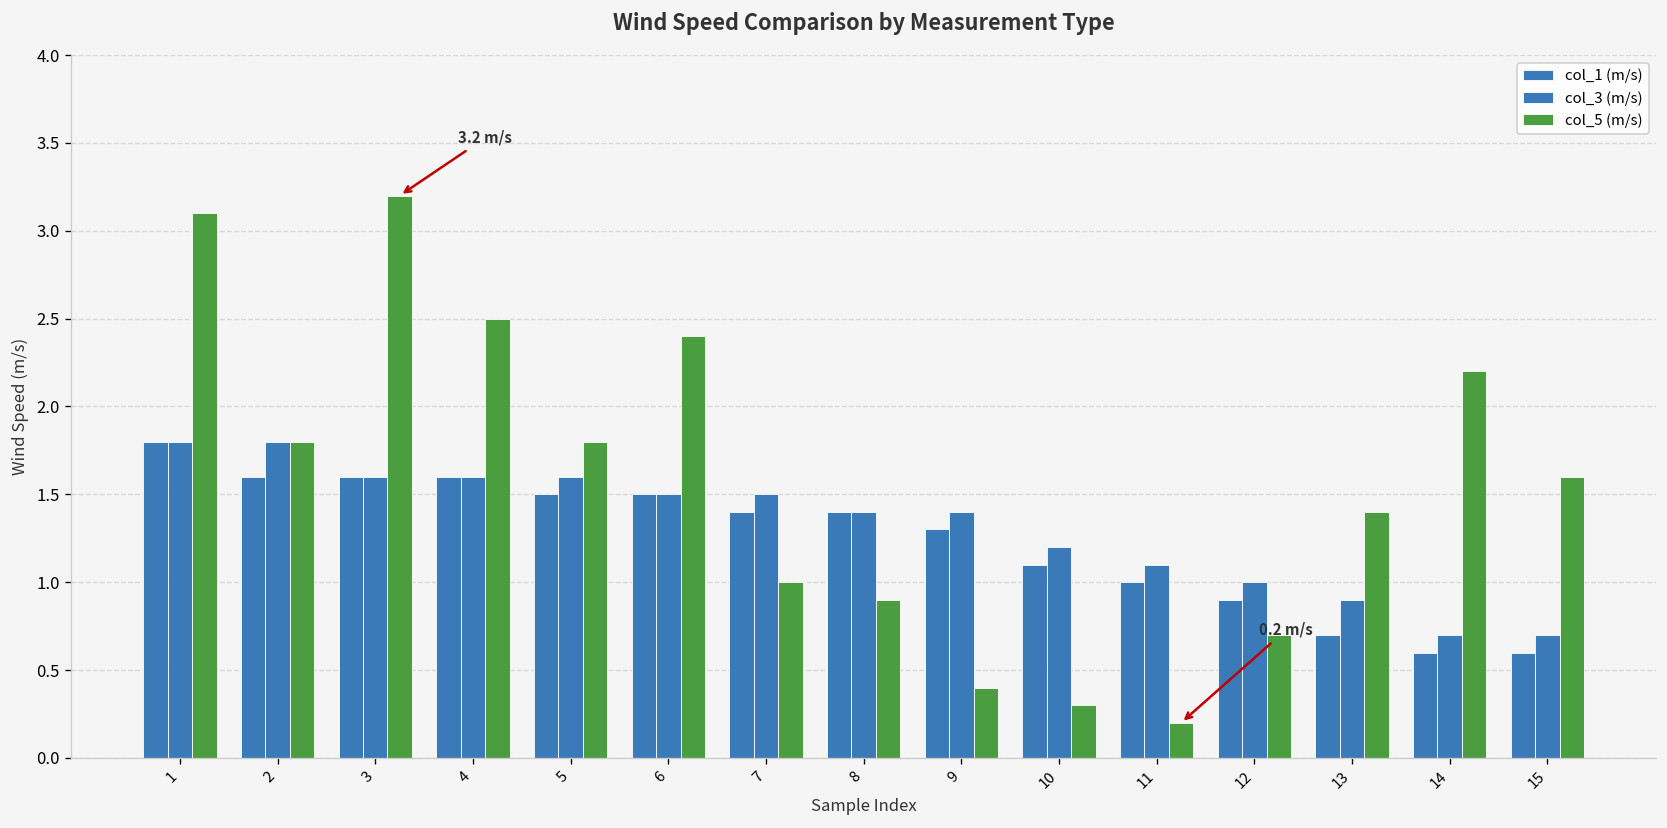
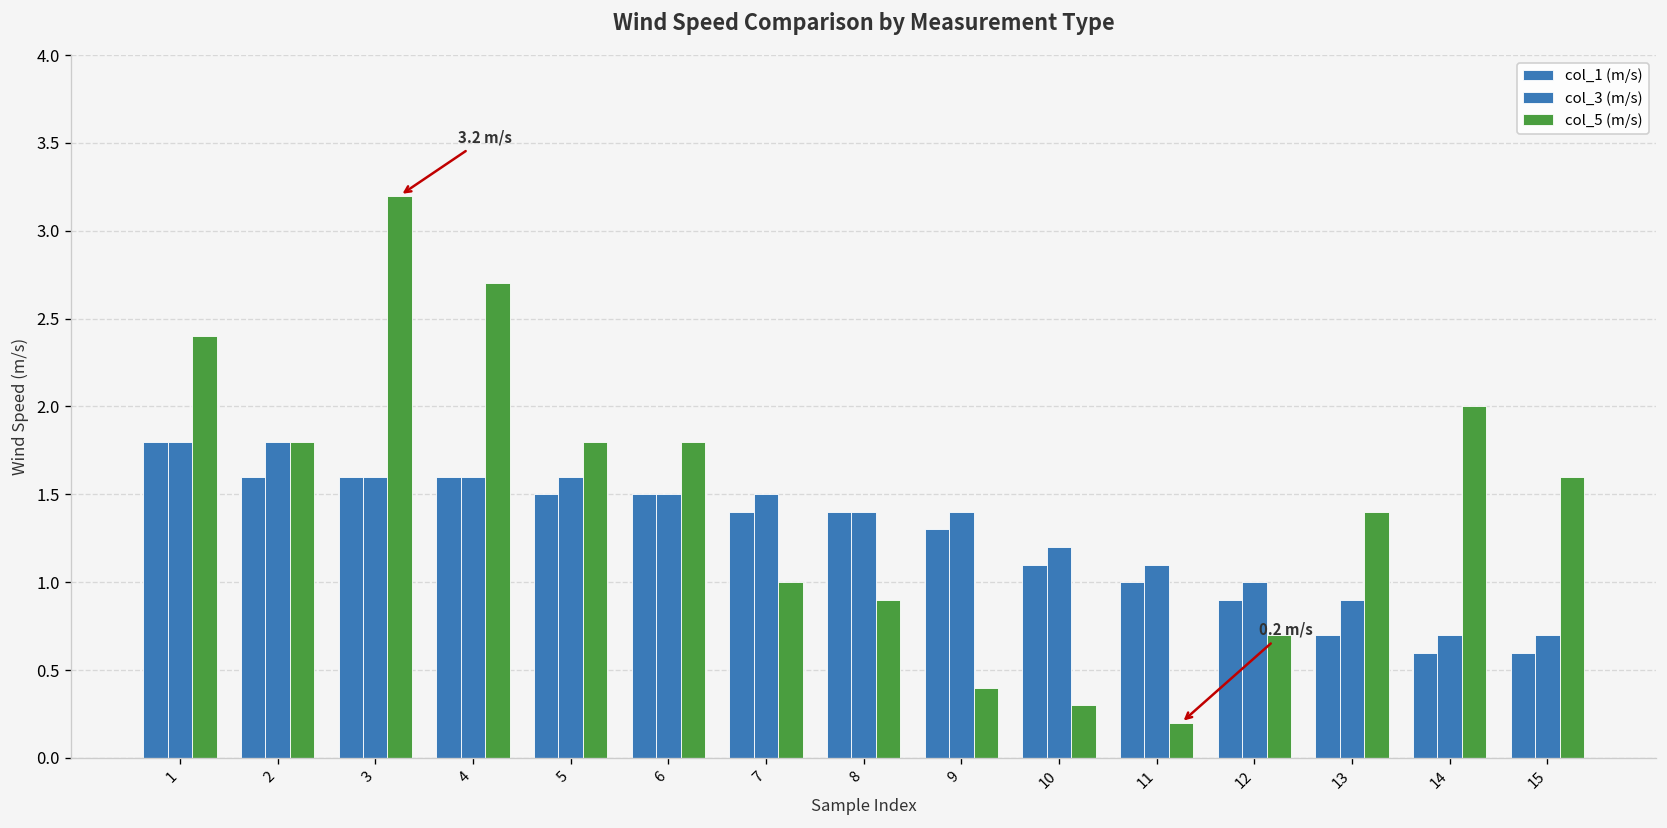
col_5 (m/s), 1: 3.1 -> 2.4
col_5 (m/s), 4: 2.5 -> 2.7
col_5 (m/s), 6: 2.4 -> 1.8
col_5 (m/s), 14: 2.2 -> 2.0
